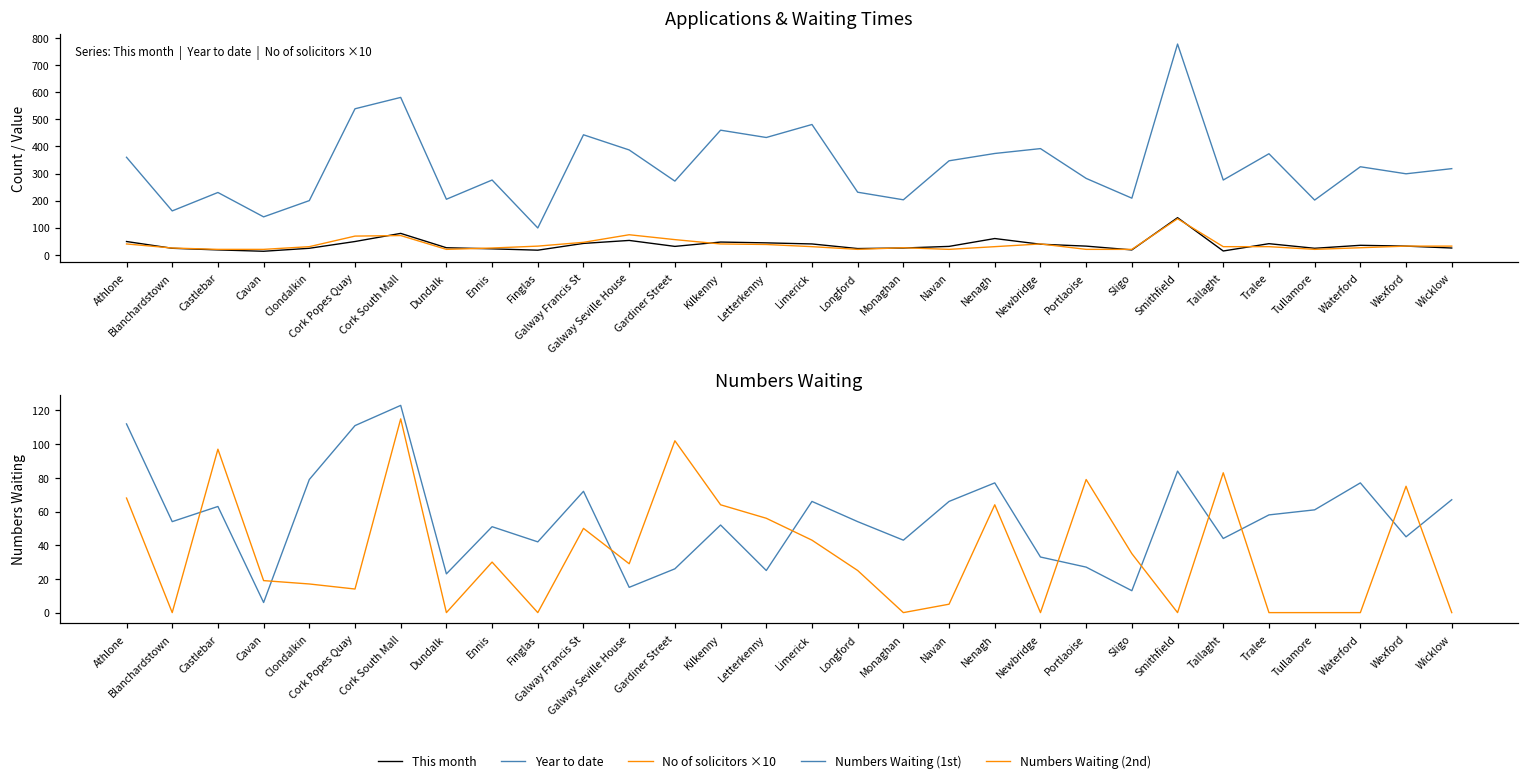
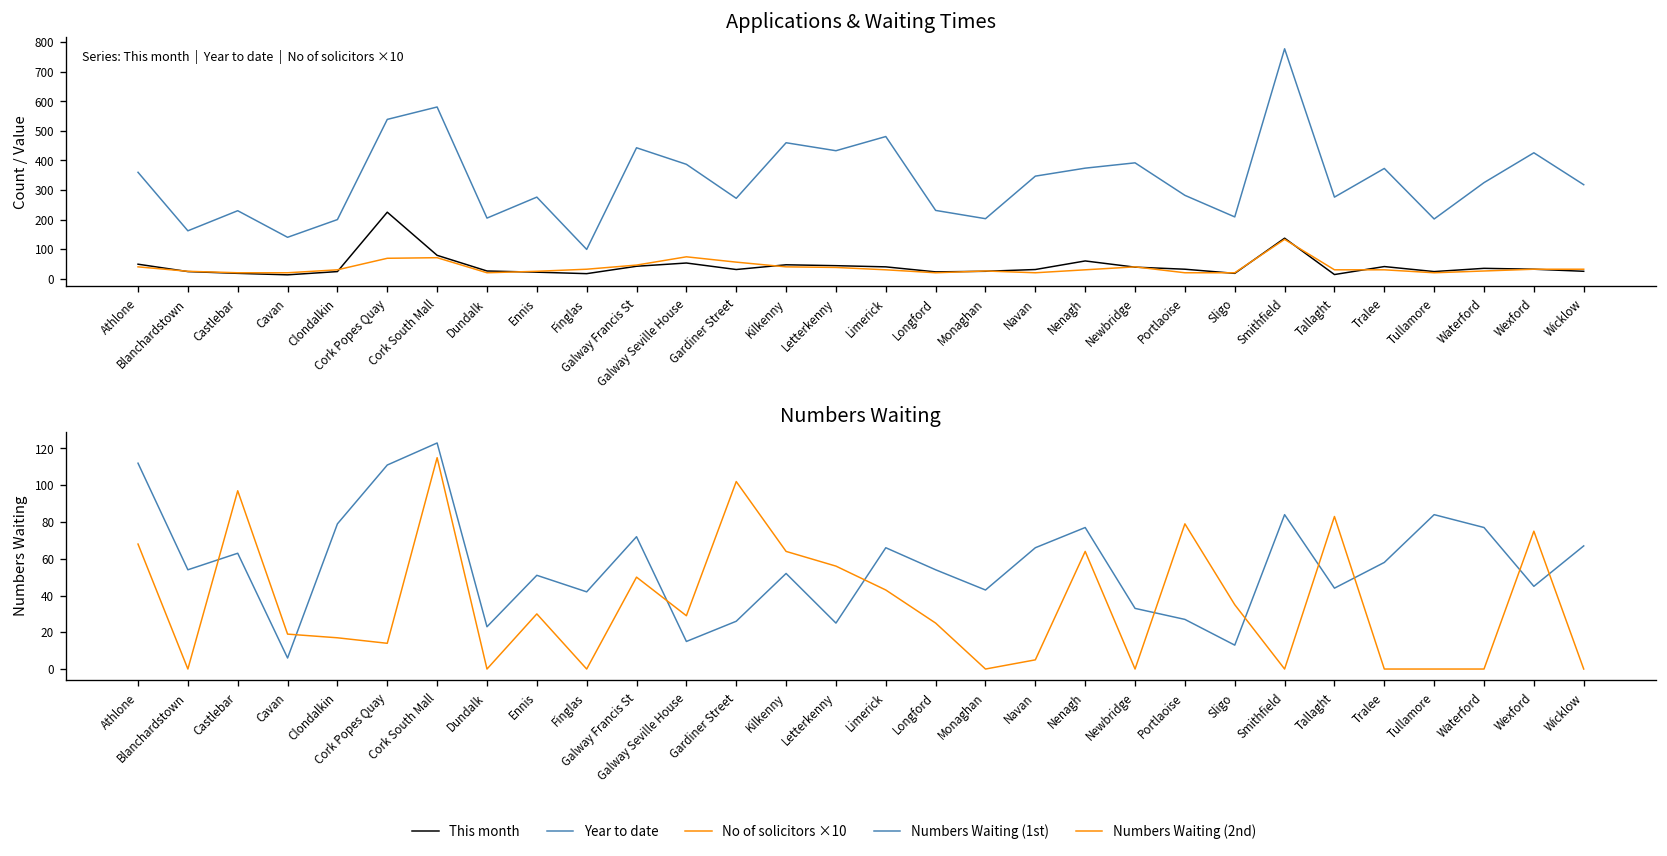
Applications & Waiting Times, This month, Cork Popes Quay: 50 -> 230
Applications & Waiting Times, Year to date, Wexford: 300 -> 430
Numbers Waiting, Numbers Waiting (1st), Tullamore: 61 -> 84
